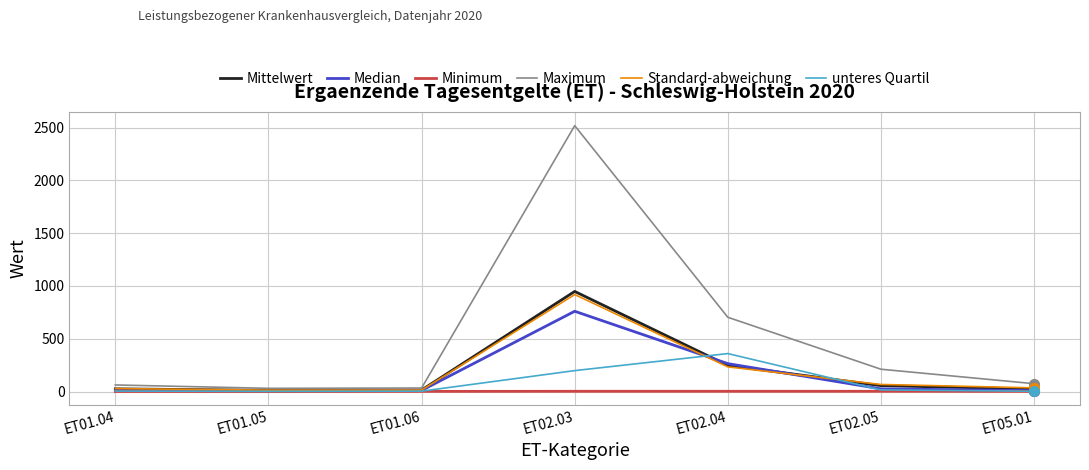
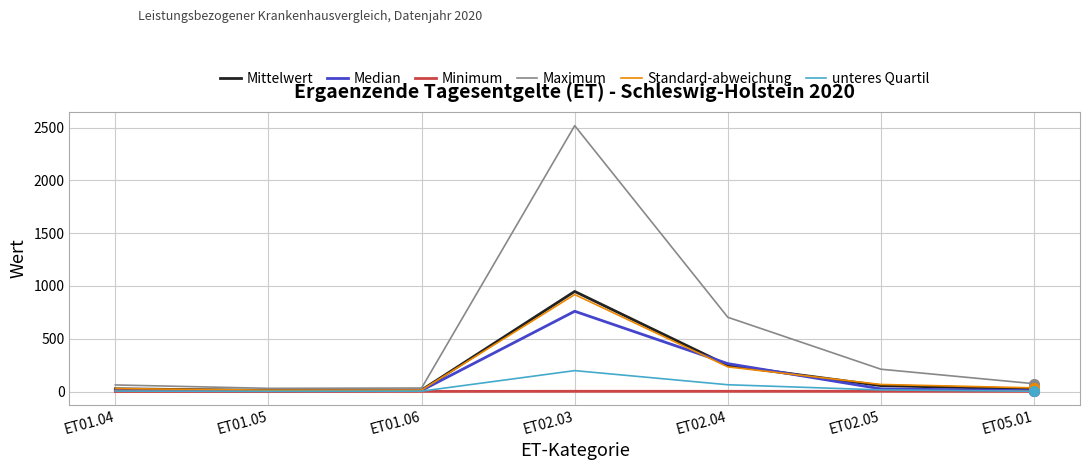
unteres Quartil, ET02.04: 360 -> 60
